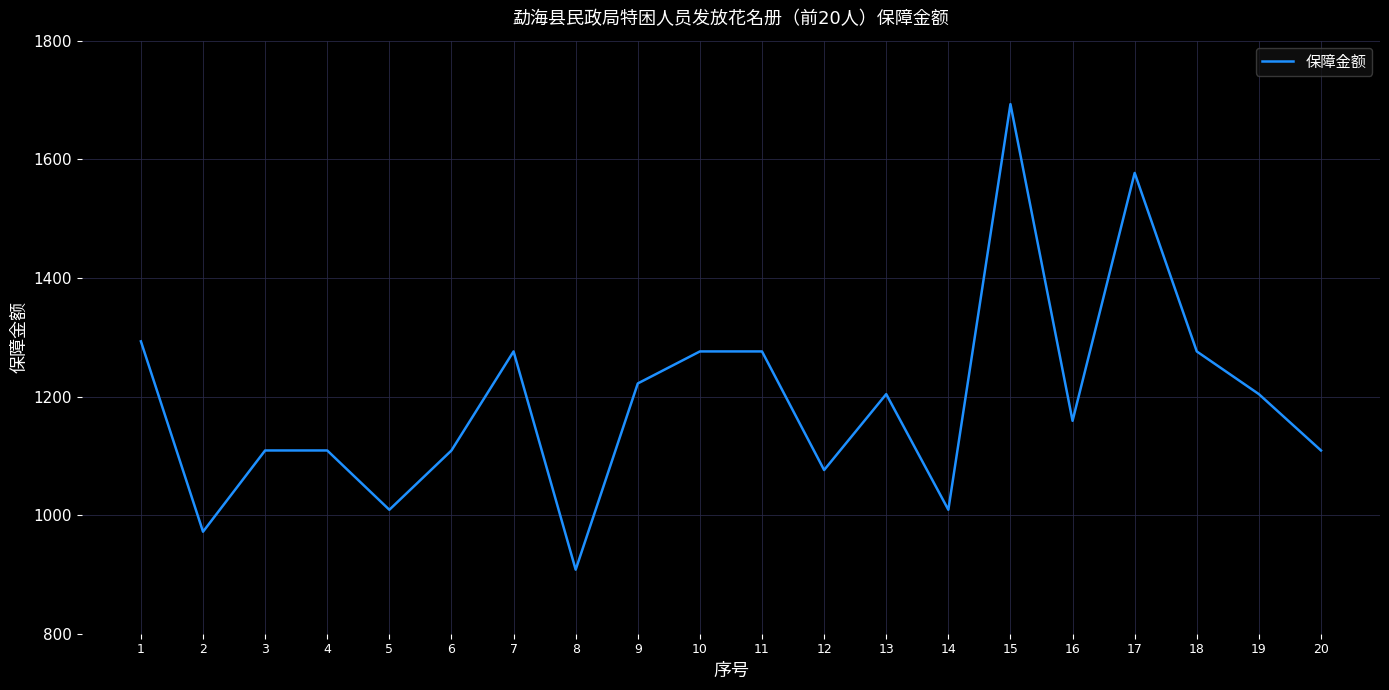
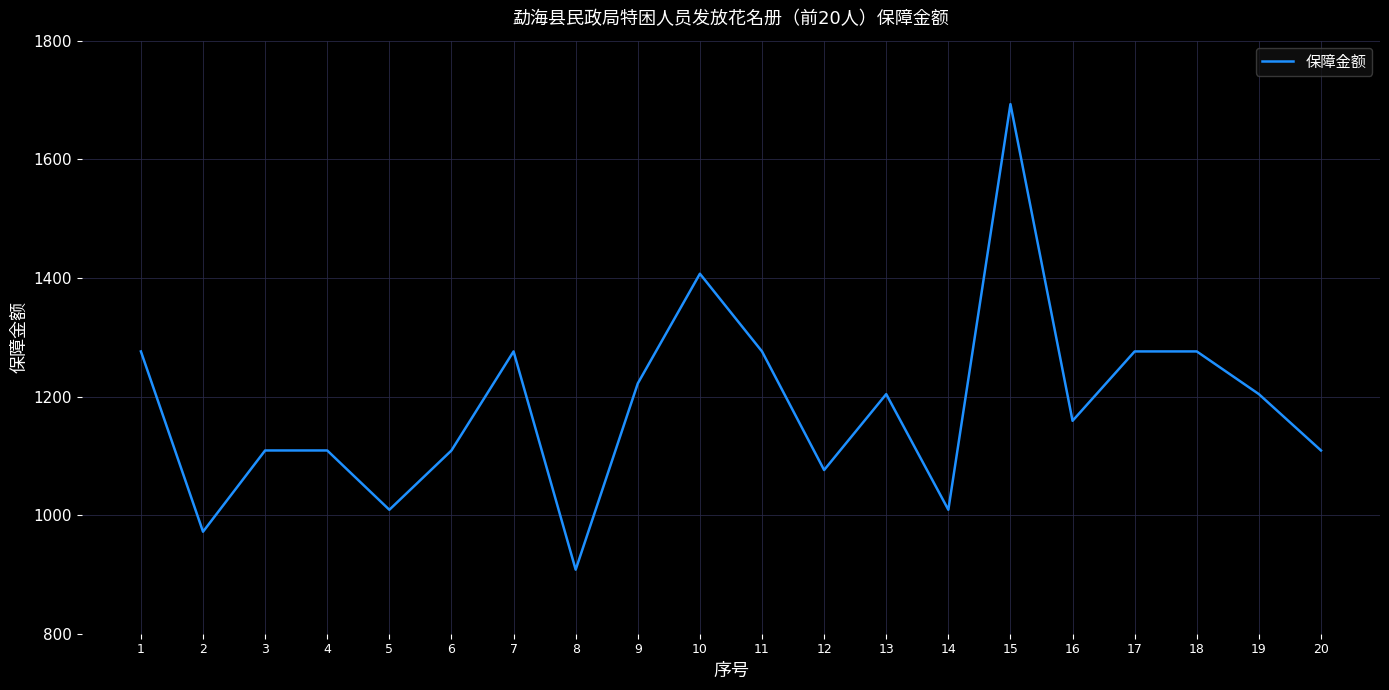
1: 1290 -> 1280
10: 1280 -> 1410
17: 1580 -> 1280
